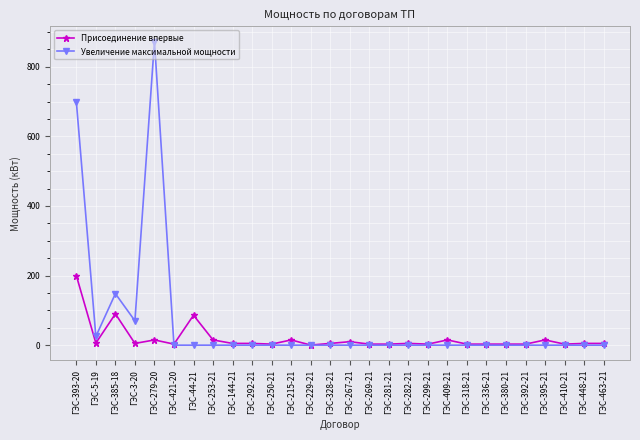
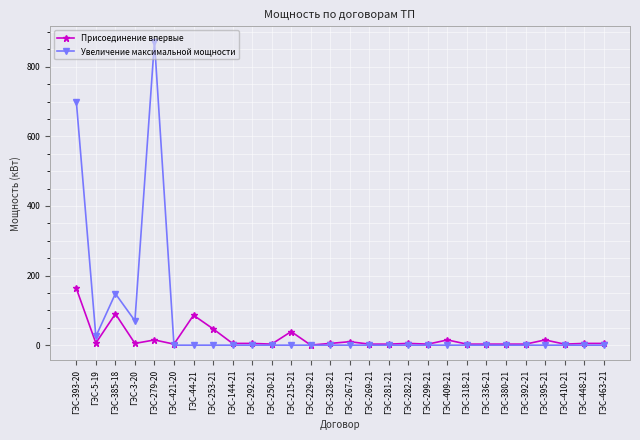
Присоединение впервые, ГЭС-393-20: 200 -> 160
Присоединение впервые, ГЭС-253-21: 20 -> 50
Присоединение впервые, ГЭС-215-21: 20 -> 40
